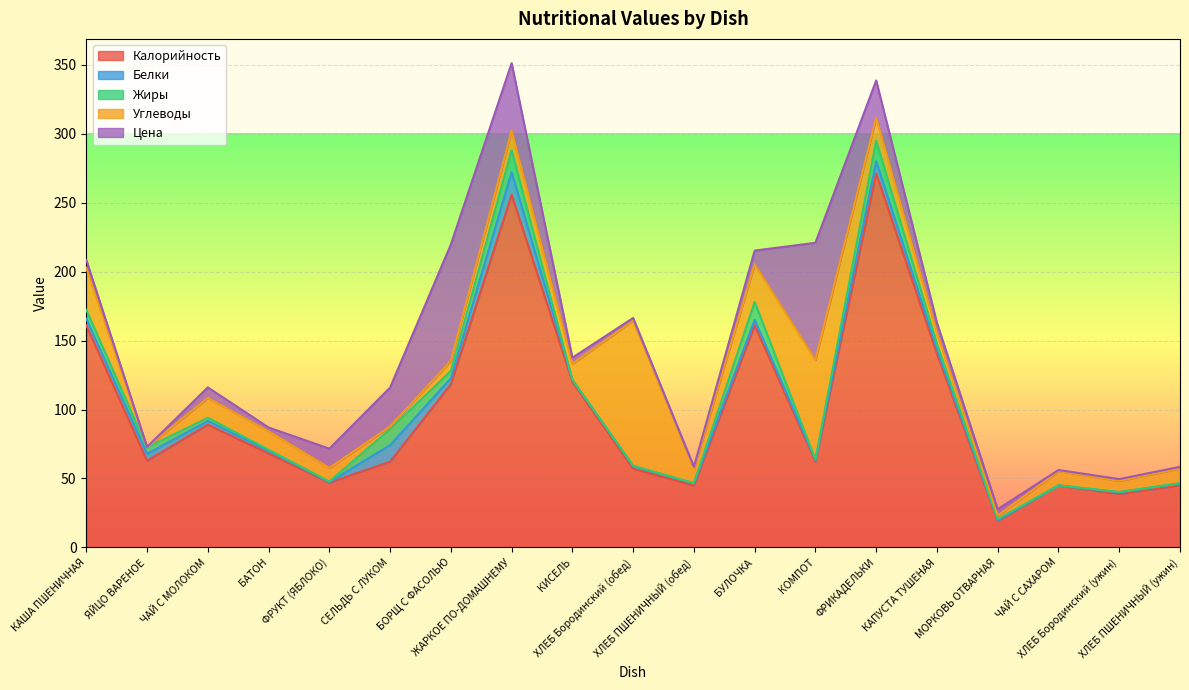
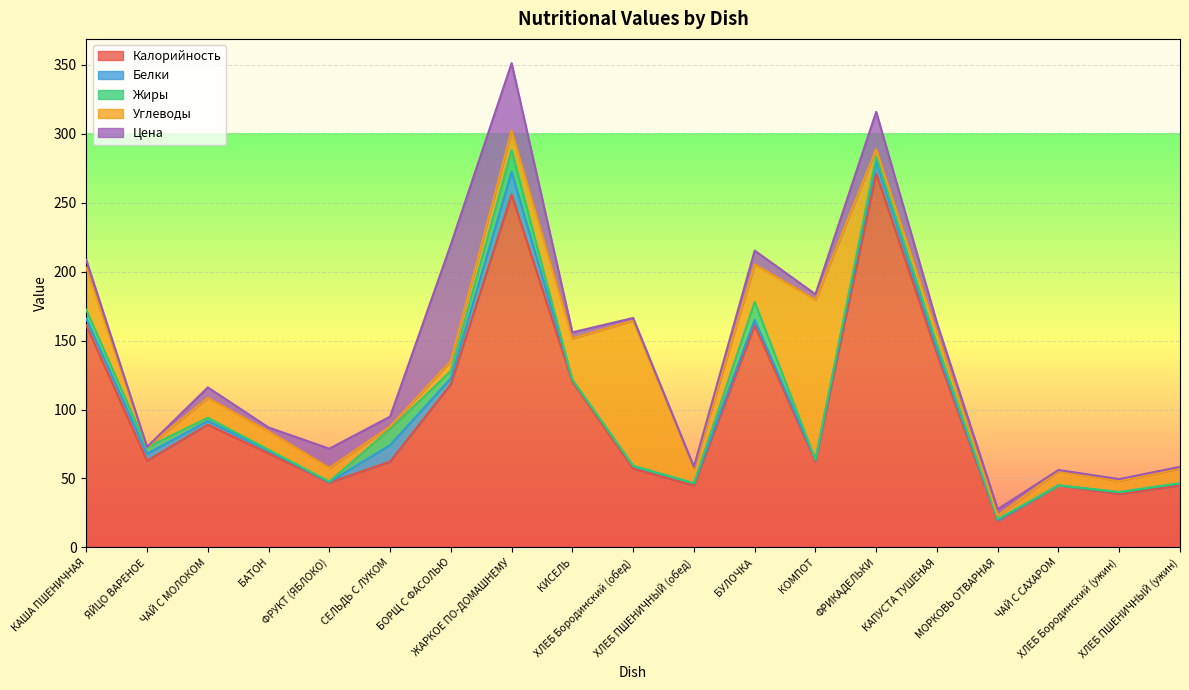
Цена, СЕЛЬДЬ С ЛУКОМ: 28 -> 7
Углеводы, КИСЕЛЬ: 12 -> 30
Углеводы, КОМПОТ: 72 -> 116
Цена, КОМПОТ: 85 -> 4
Жиры, ФРИКАДЕЛЬКИ: 15 -> 3
Углеводы, ФРИКАДЕЛЬКИ: 17 -> 5
